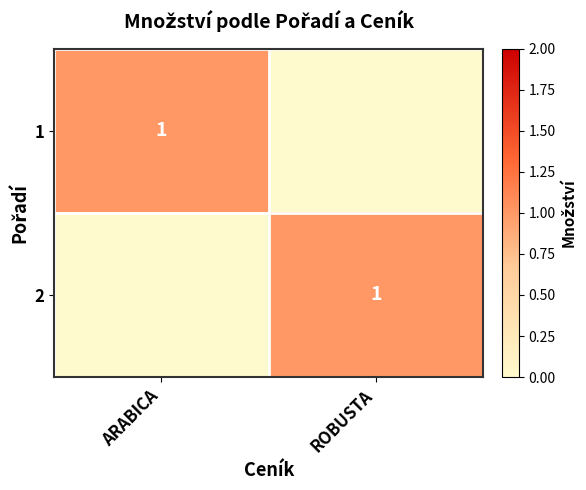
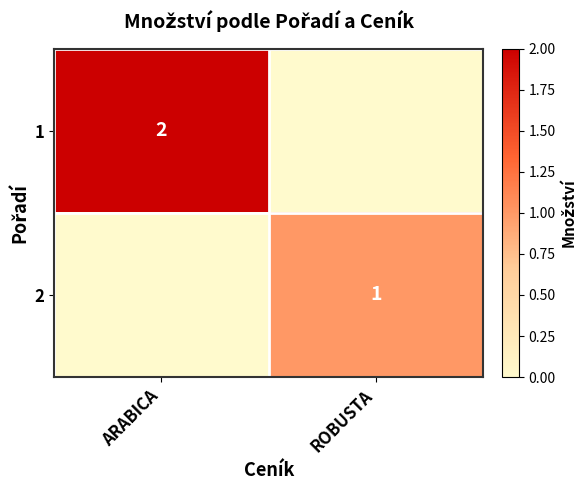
1, ARABICA: 1 -> 2
